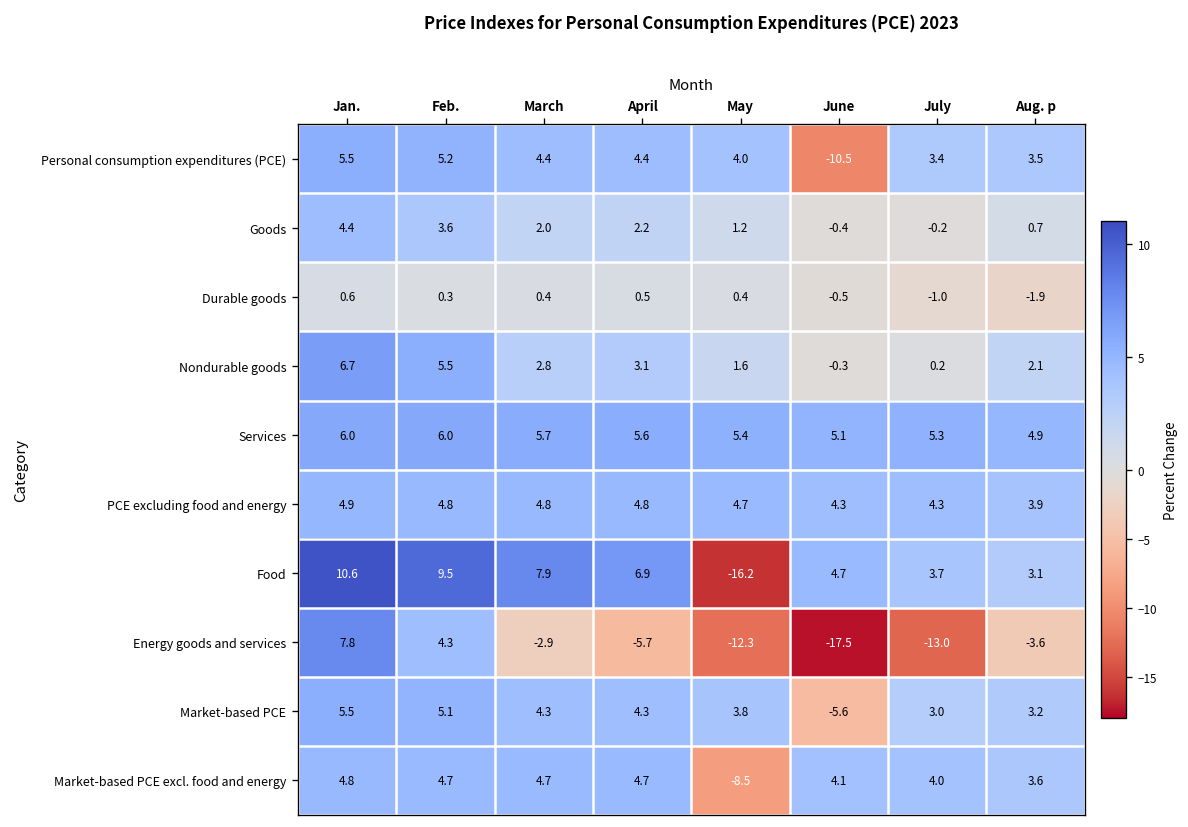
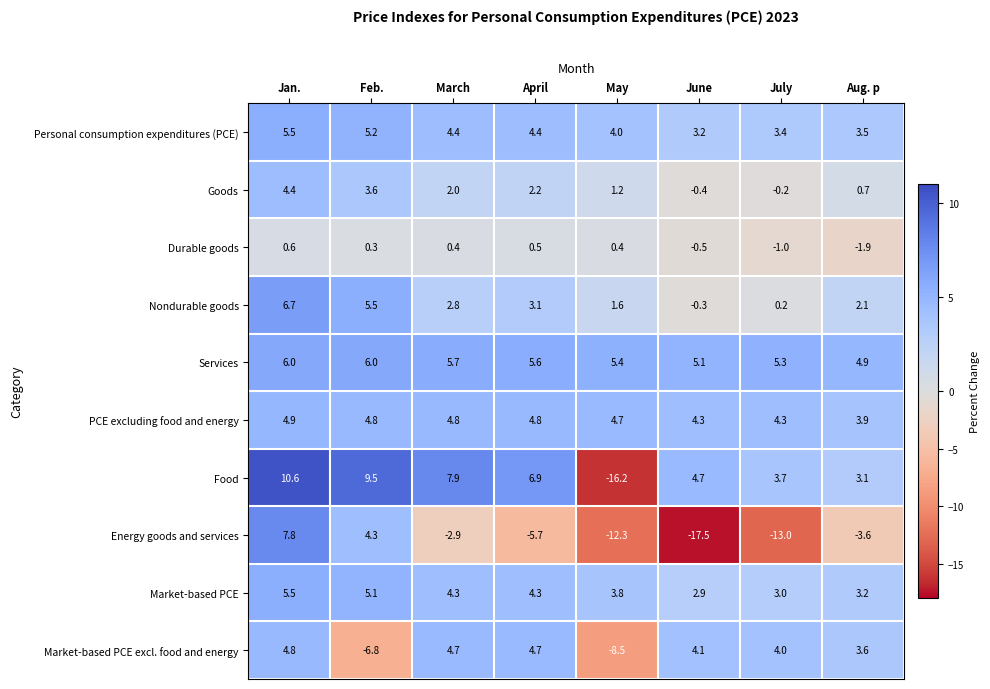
Personal consumption expenditures (PCE), June: -10.5 -> 3.2
Market-based PCE, June: -5.6 -> 2.9
Market-based PCE excl. food and energy, Feb.: 4.7 -> -6.8
